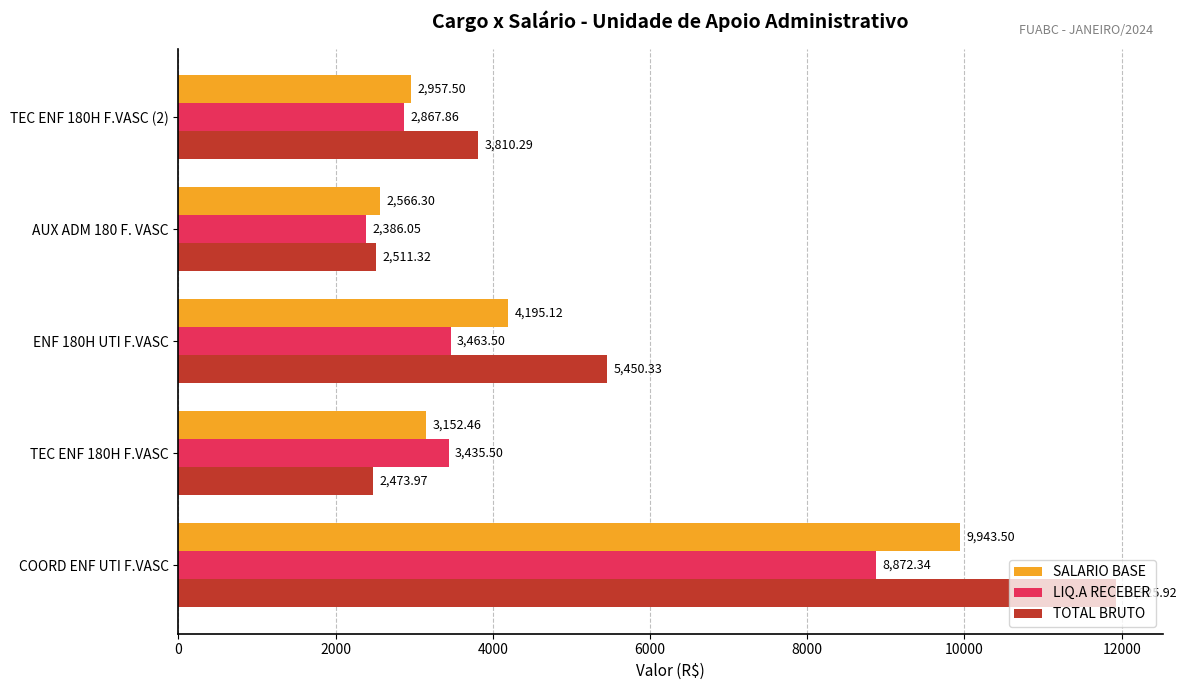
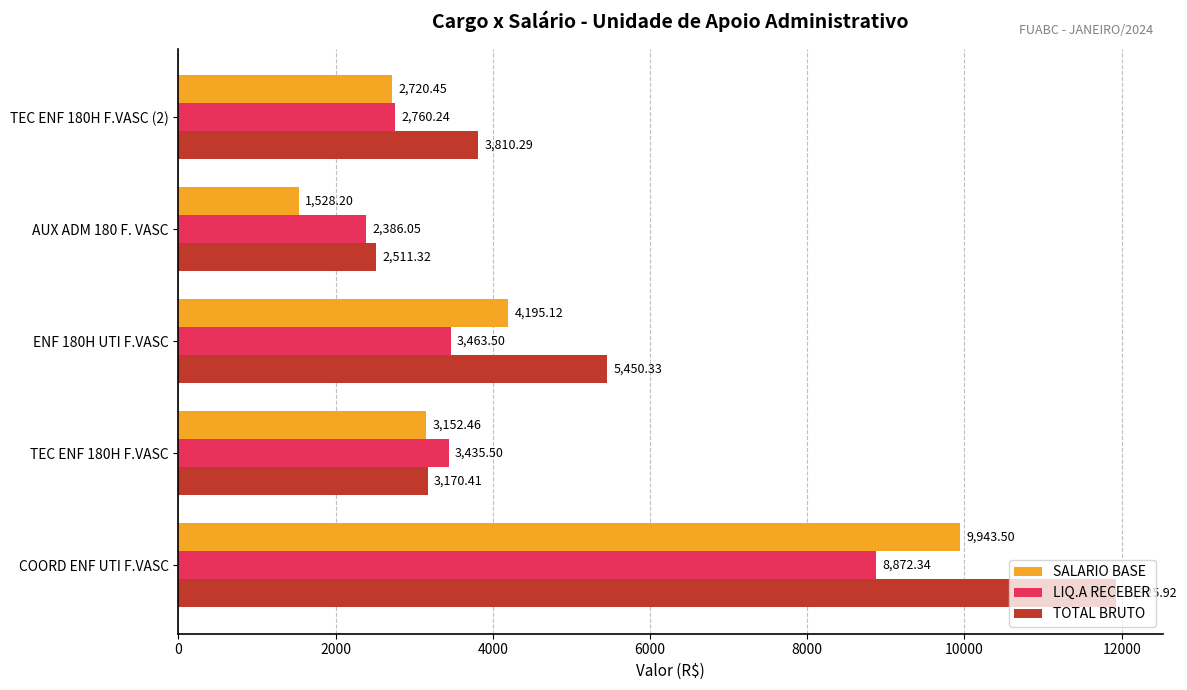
SALARIO BASE, TEC ENF 180H F.VASC (2): 2,957.50 -> 2,720.45
LIQ.A RECEBER, TEC ENF 180H F.VASC (2): 2,867.86 -> 2,760.24
SALARIO BASE, AUX ADM 180 F. VASC: 2,566.30 -> 1,528.20
TOTAL BRUTO, TEC ENF 180H F.VASC: 2,473.97 -> 3,170.41
